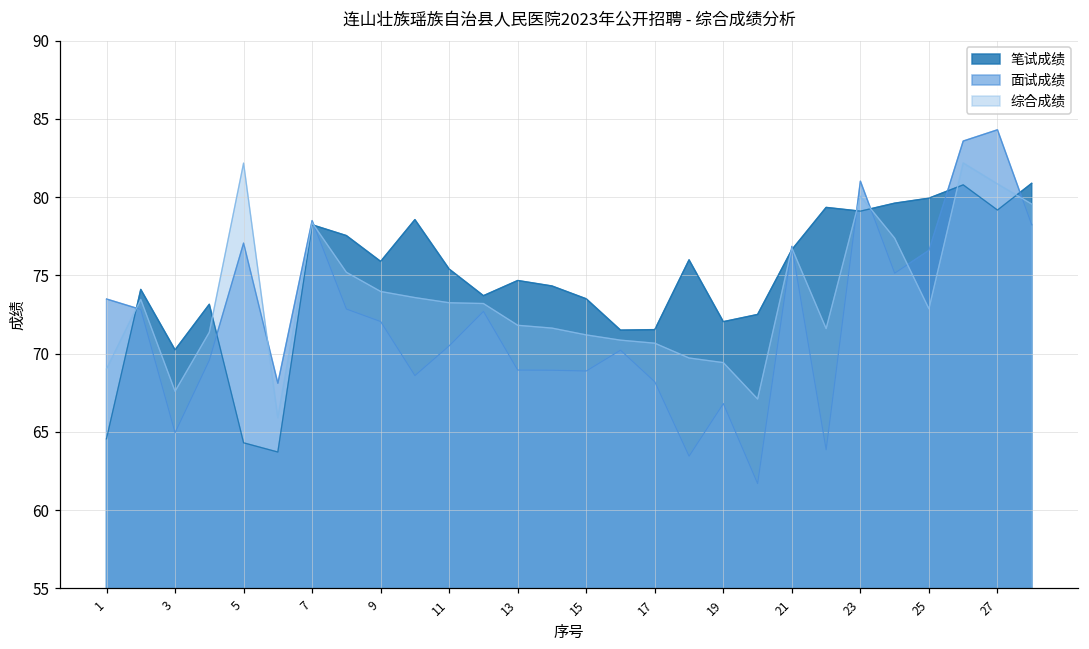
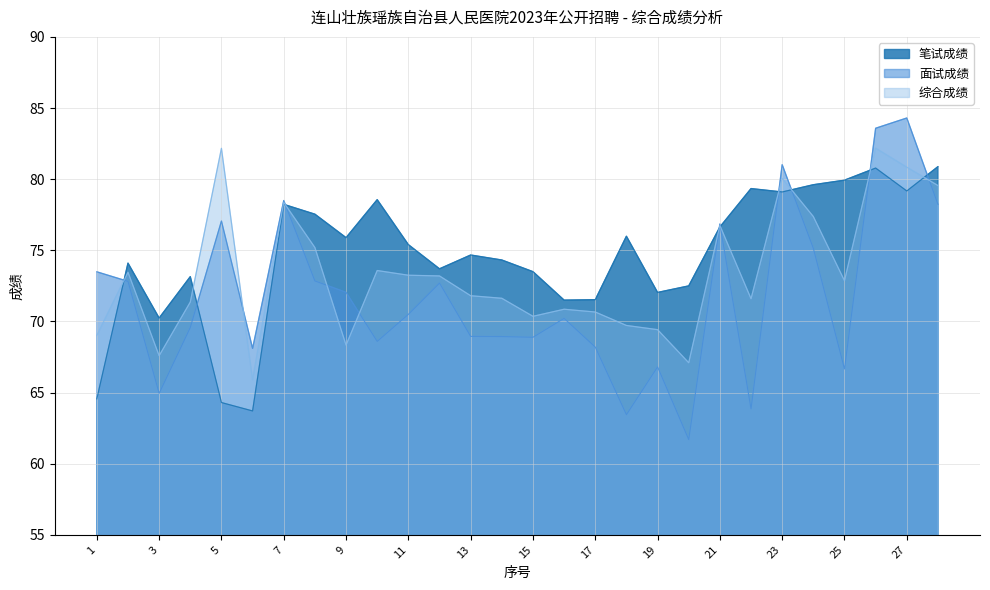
综合成绩, 9: 74.0 -> 68.3
综合成绩, 15: 71.2 -> 70.4
面试成绩, 25: 76.6 -> 66.7
